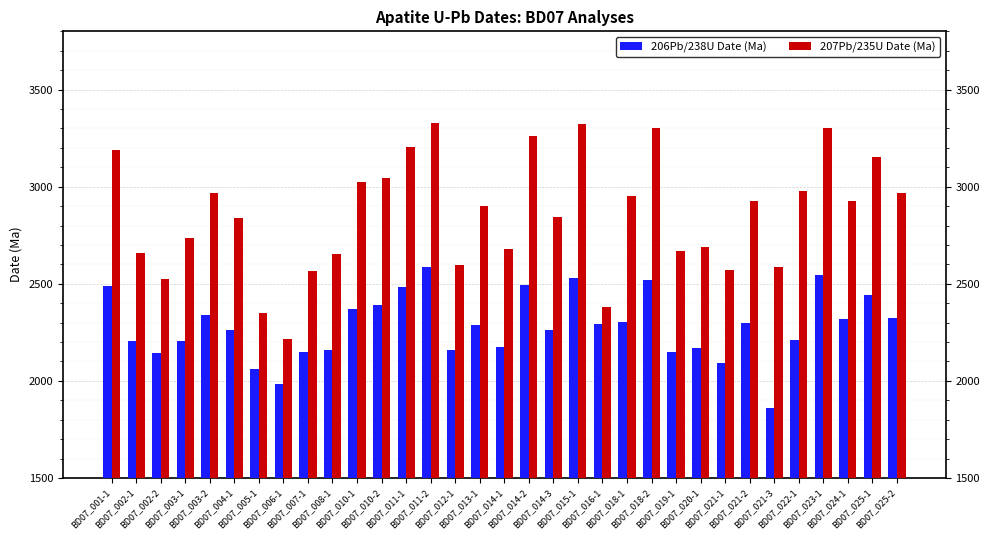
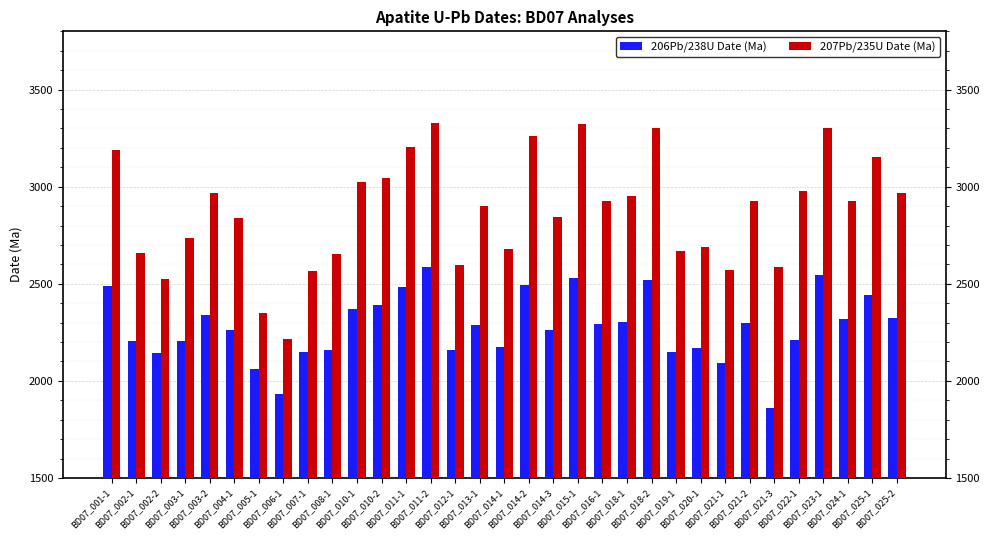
206Pb/238U Date (Ma), BD07_006-1: 1990 -> 1940
207Pb/235U Date (Ma), BD07_016-1: 2380 -> 2930
